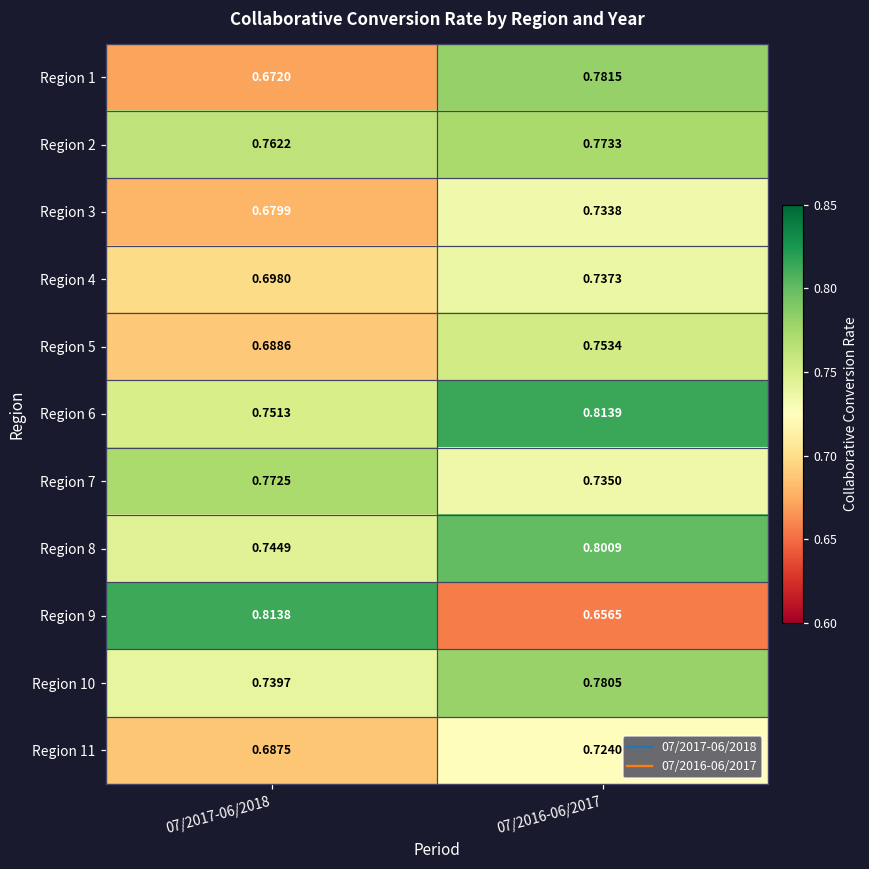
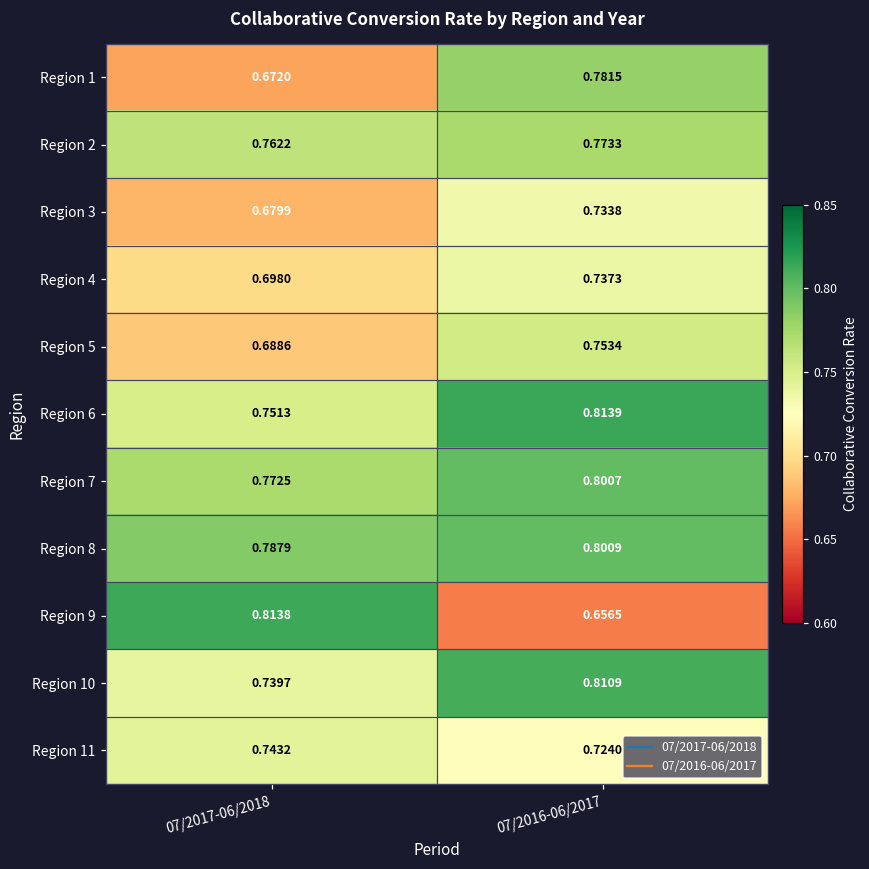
Region 7, 07/2016-06/2017: 0.7350 -> 0.8007
Region 8, 07/2017-06/2018: 0.7449 -> 0.7879
Region 10, 07/2016-06/2017: 0.7805 -> 0.8109
Region 11, 07/2017-06/2018: 0.6875 -> 0.7432
